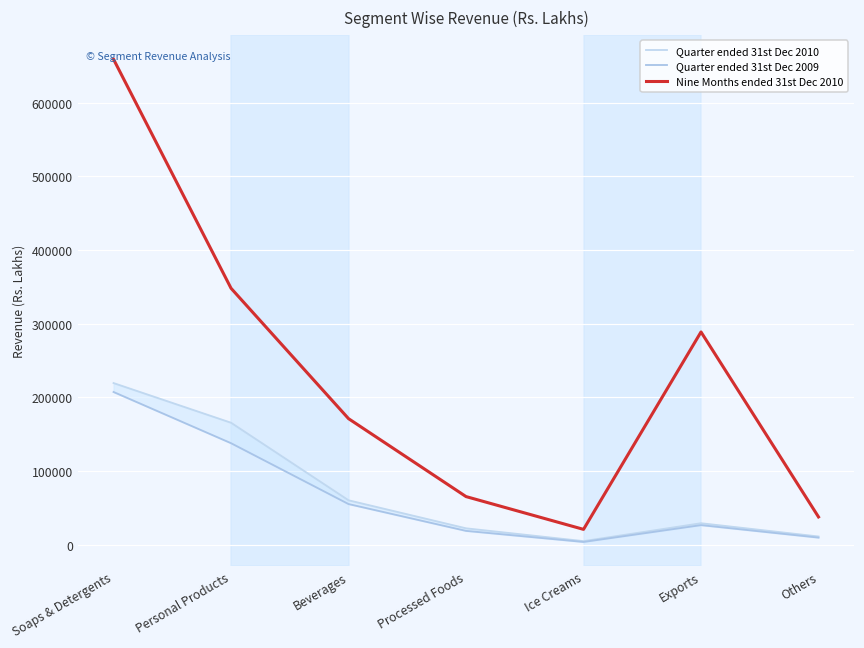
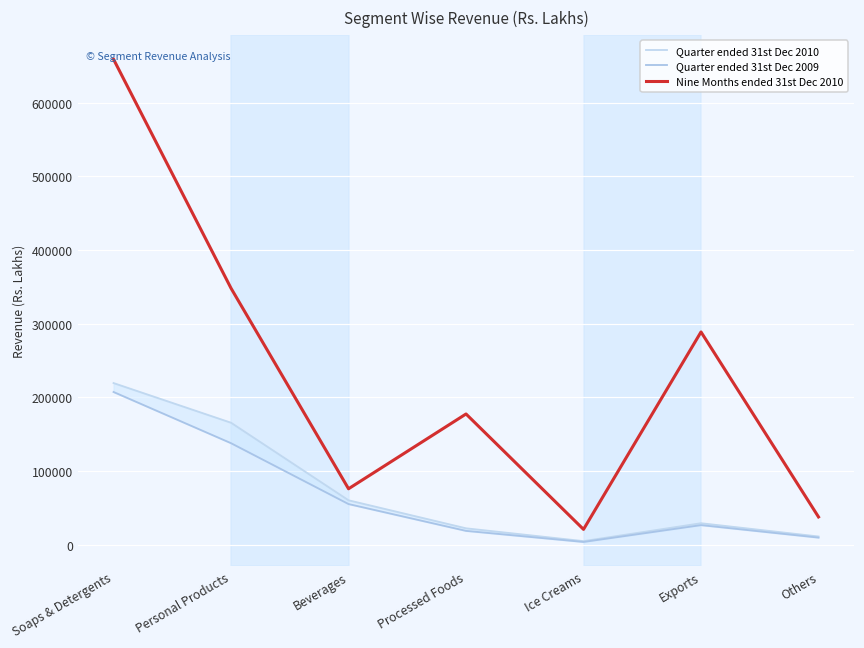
Nine Months ended 31st Dec 2010, Beverages: 170000 -> 80000
Nine Months ended 31st Dec 2010, Processed Foods: 70000 -> 180000
